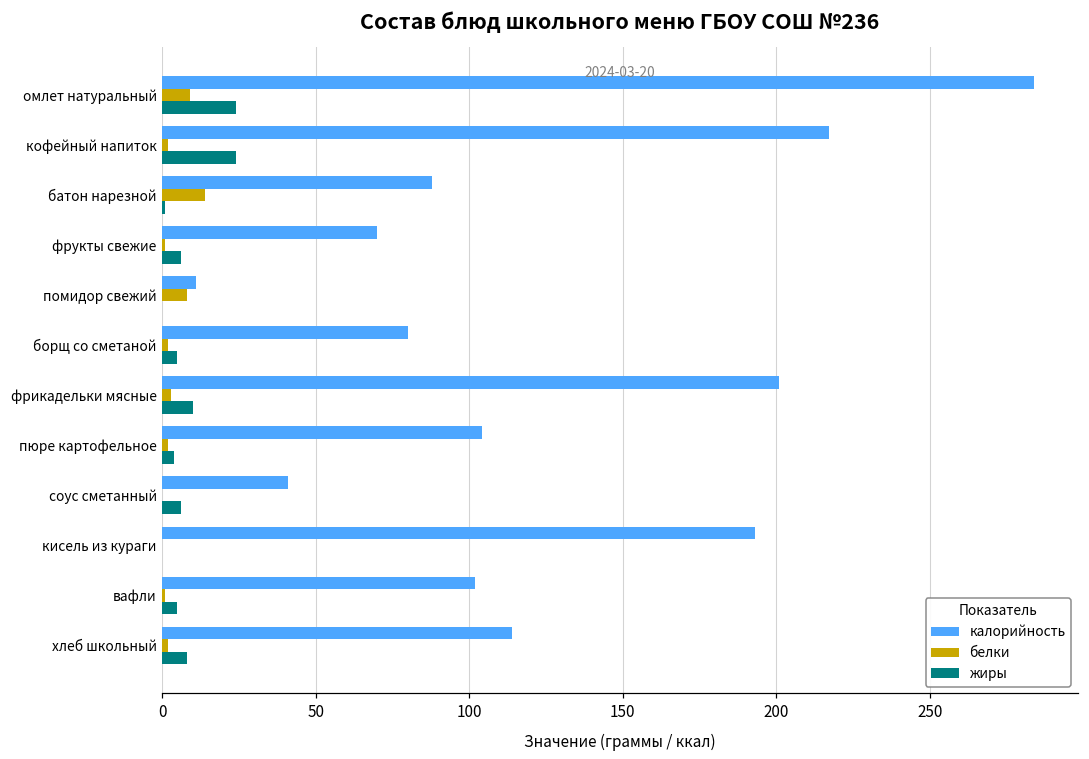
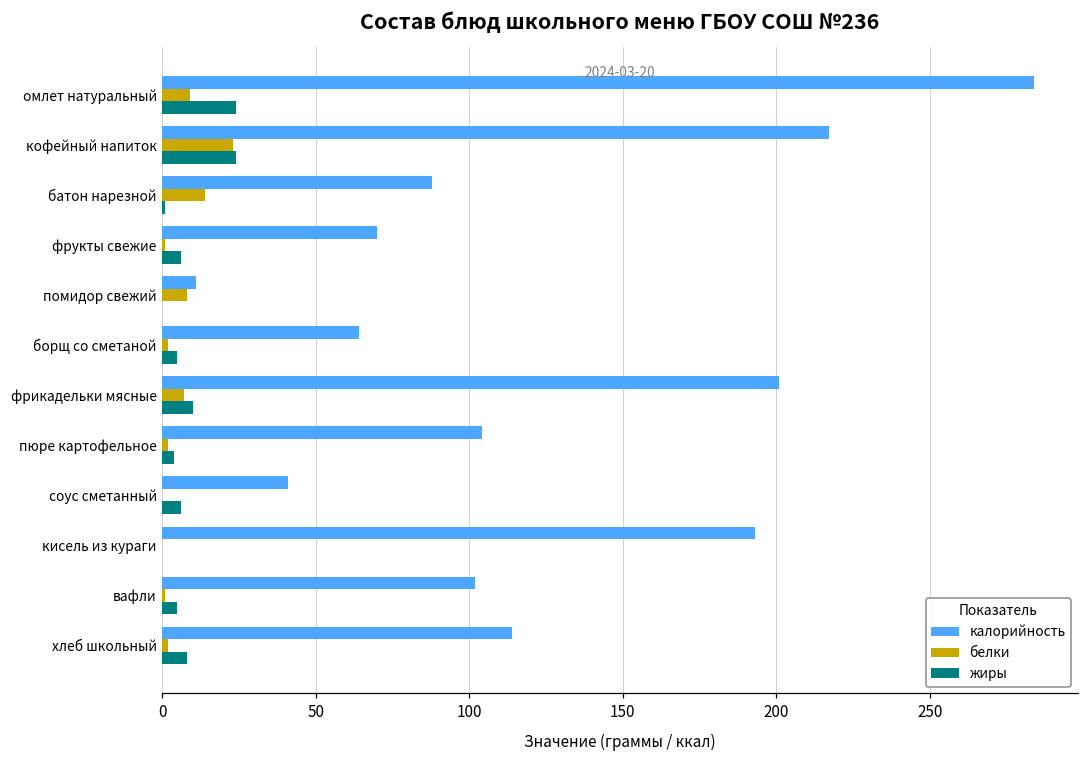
белки, кофейный напиток: 2 -> 23
калорийность, борщ со сметаной: 80 -> 64
белки, фрикадельки мясные: 3 -> 7
